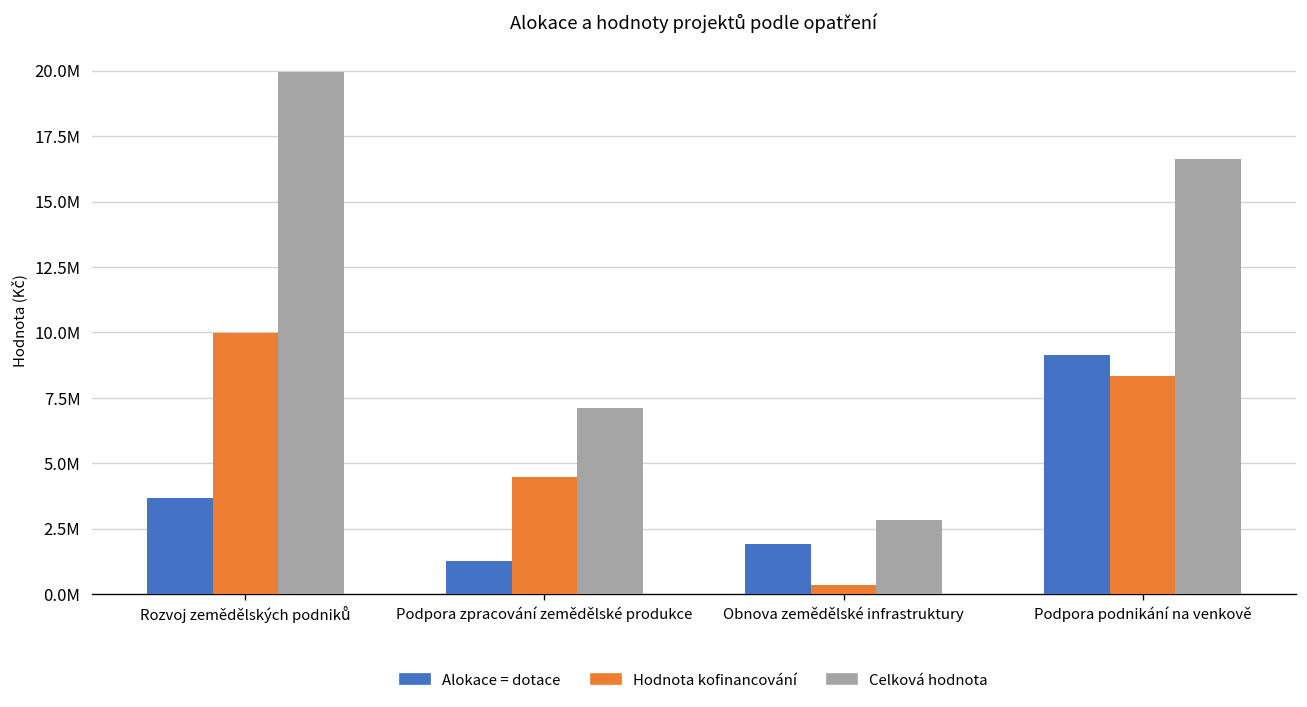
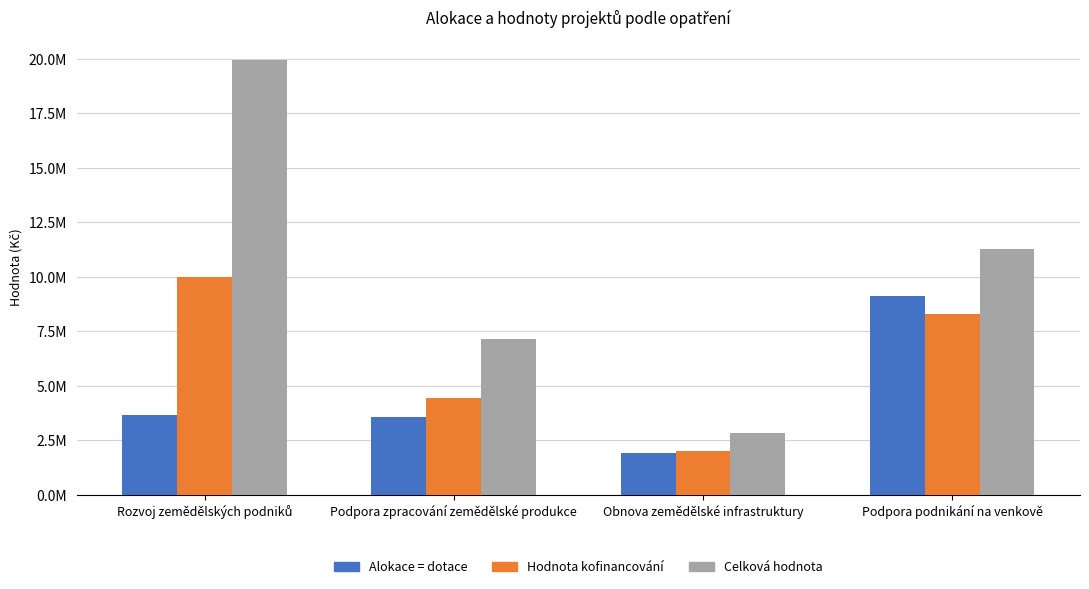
Alokace = dotace, Podpora zpracování zemědělské produkce: 1300000 -> 3600000
Hodnota kofinancování, Obnova zemědělské infrastruktury: 300000 -> 2000000
Celková hodnota, Podpora podnikání na venkově: 16600000 -> 11300000
